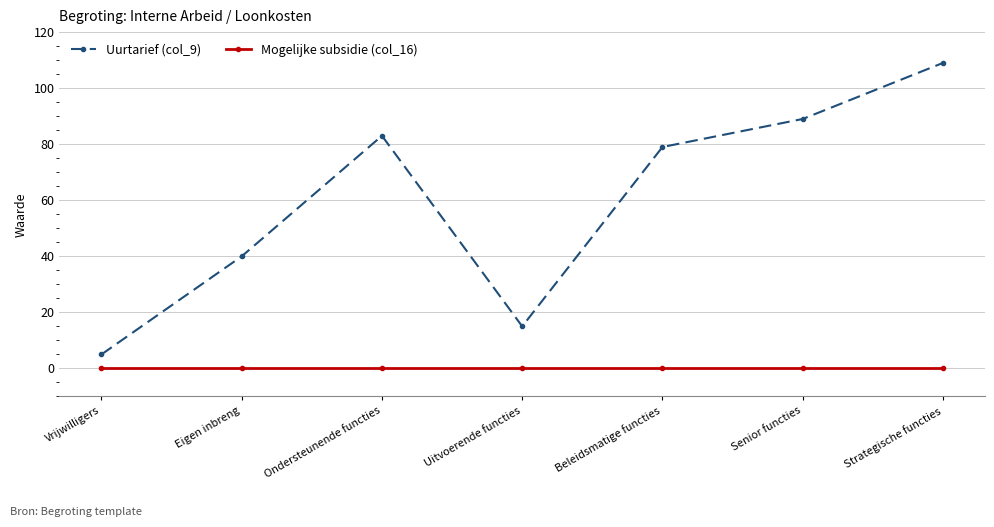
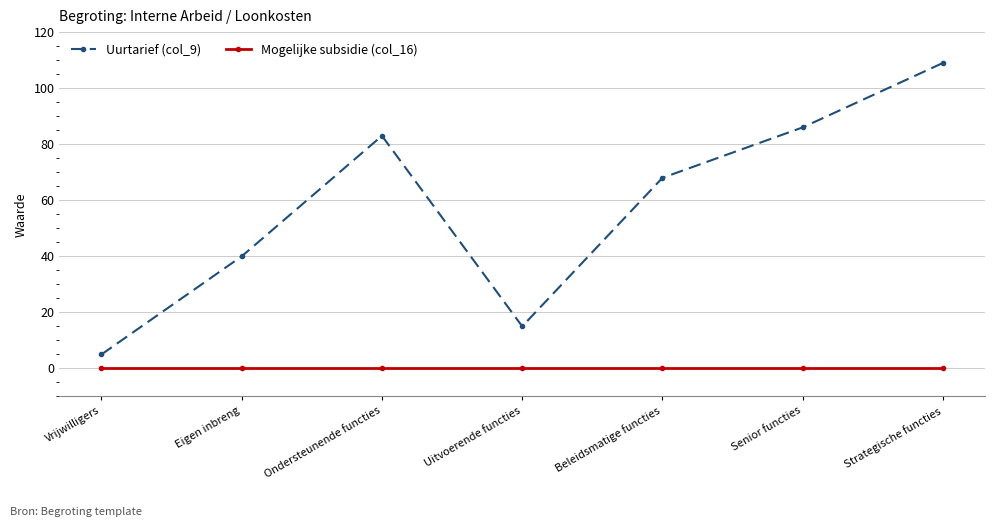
Uurtarief (col_9), Beleidsmatige functies: 79 -> 68
Uurtarief (col_9), Senior functies: 89 -> 86
